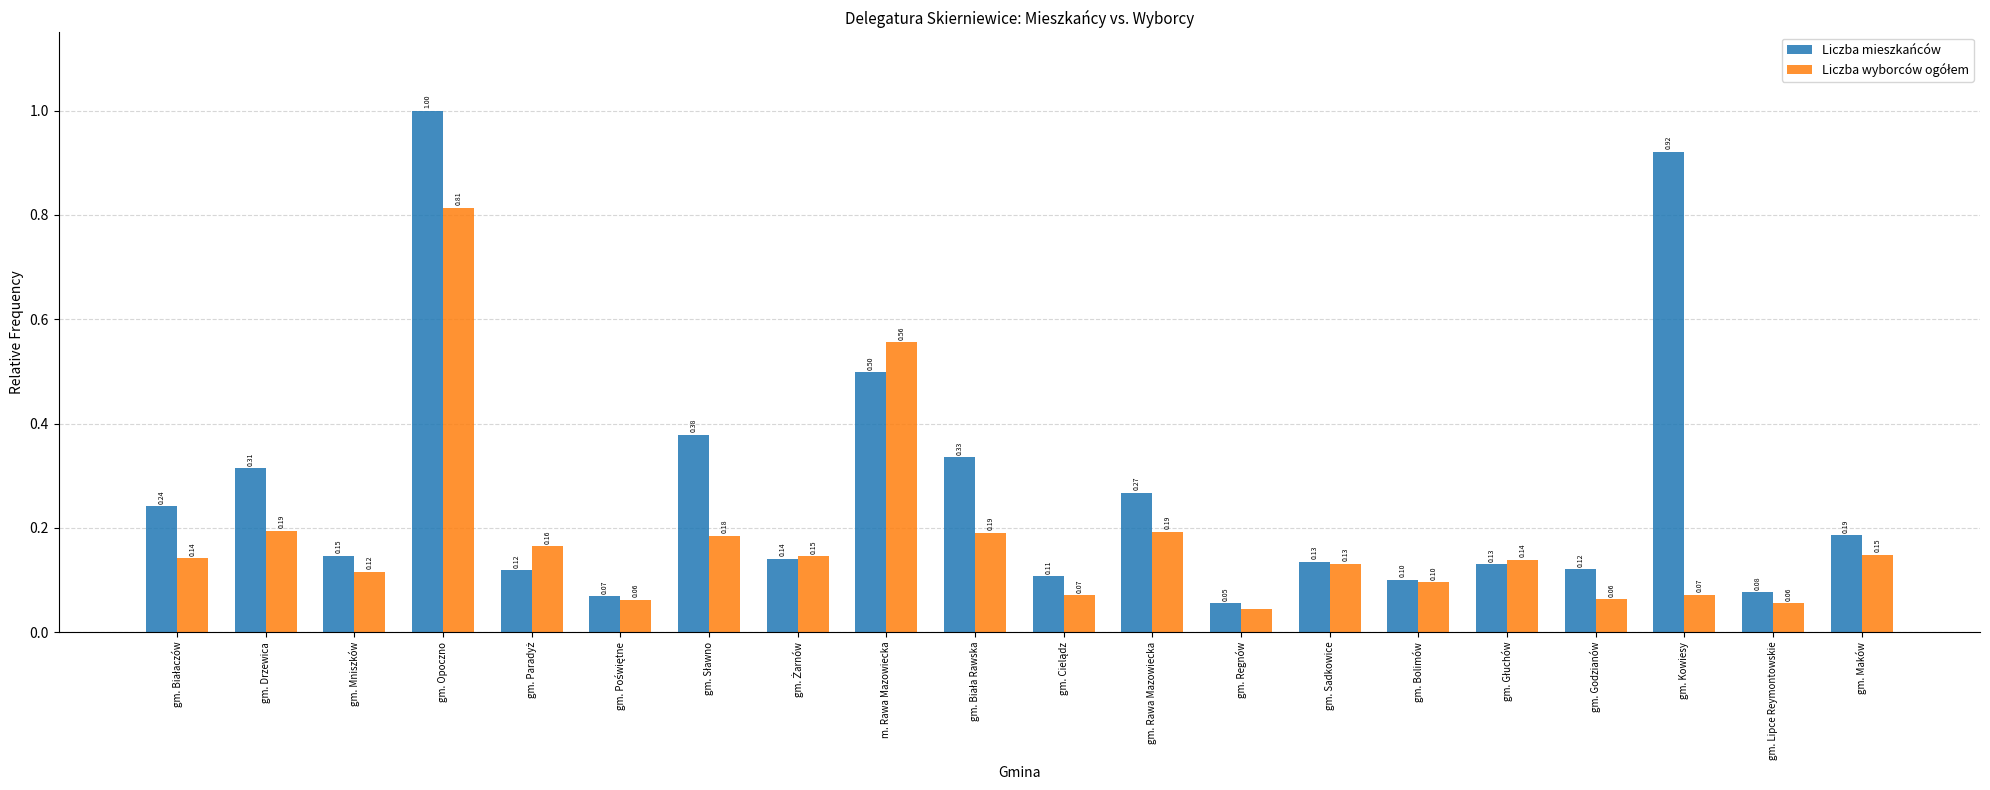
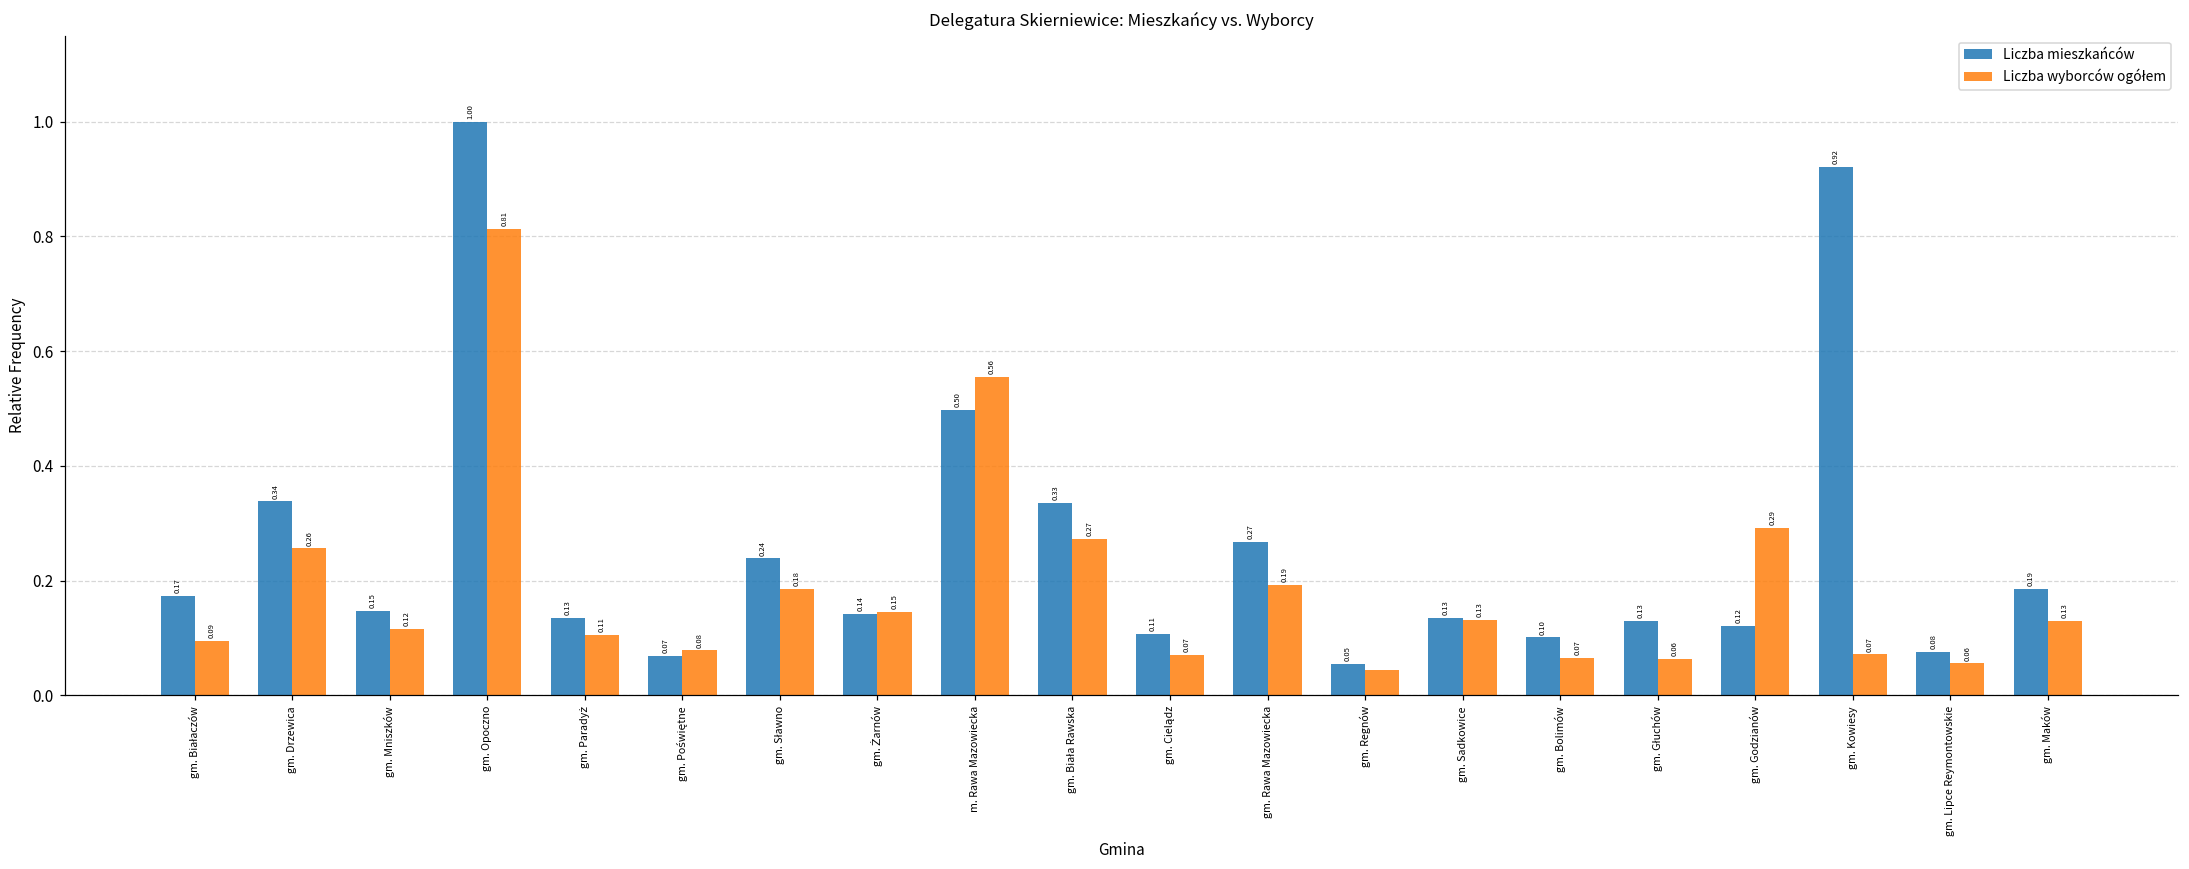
Liczba mieszkańców, gm. Białaczów: 0.24 -> 0.17
Liczba wyborców ogółem, gm. Białaczów: 0.14 -> 0.09
Liczba mieszkańców, gm. Drzewica: 0.31 -> 0.34
Liczba wyborców ogółem, gm. Drzewica: 0.19 -> 0.26
Liczba mieszkańców, gm. Paradyż: 0.12 -> 0.13
Liczba wyborców ogółem, gm. Paradyż: 0.16 -> 0.11
Liczba wyborców ogółem, gm. Poświętne: 0.06 -> 0.08
Liczba mieszkańców, gm. Sławno: 0.38 -> 0.24
Liczba wyborców ogółem, gm. Biała Rawska: 0.19 -> 0.27
Liczba wyborców ogółem, gm. Bolimów: 0.10 -> 0.07
Liczba wyborców ogółem, gm. Głuchów: 0.14 -> 0.06
Liczba wyborców ogółem, gm. Godzianów: 0.06 -> 0.29
Liczba wyborców ogółem, gm. Maków: 0.15 -> 0.13
